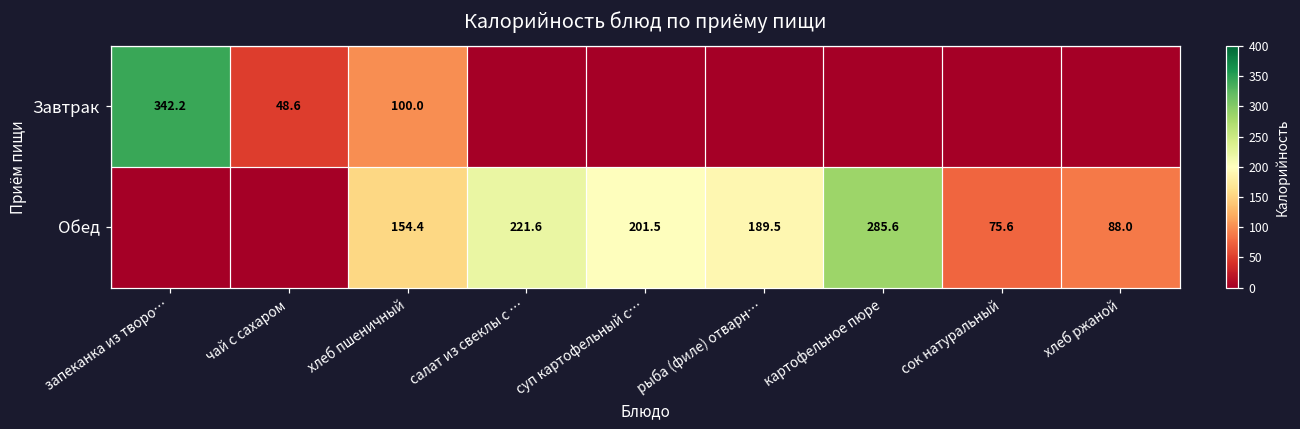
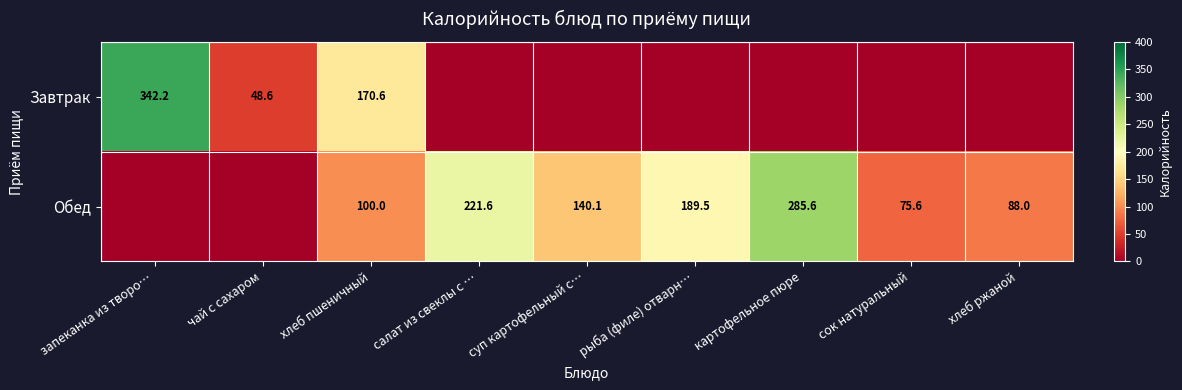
Завтрак, хлеб пшеничный: 100.0 -> 170.6
Обед, хлеб пшеничный: 154.4 -> 100.0
Обед, суп картофельный с…: 201.5 -> 140.1
